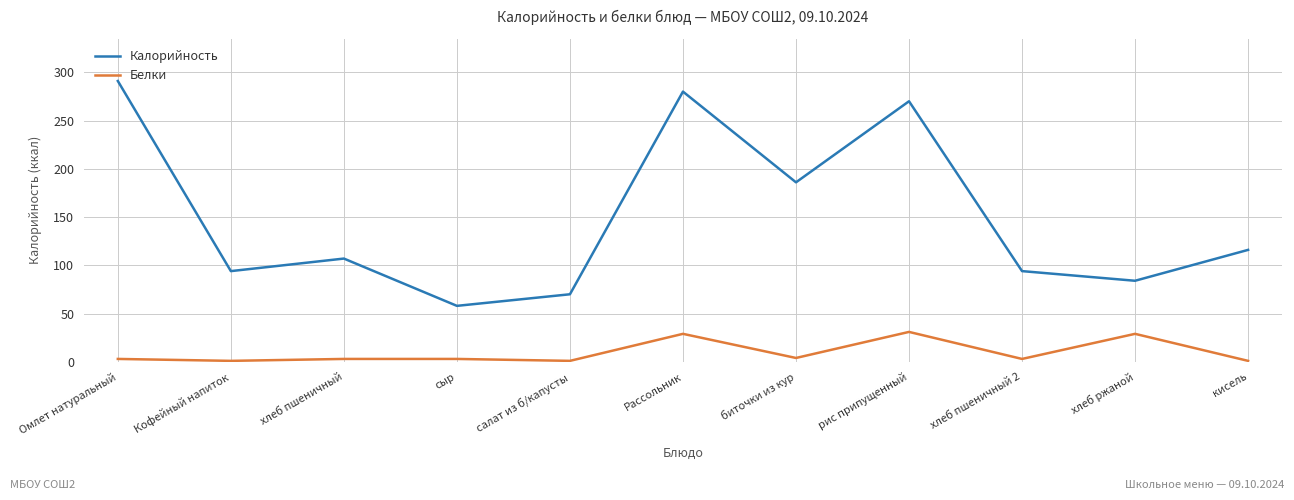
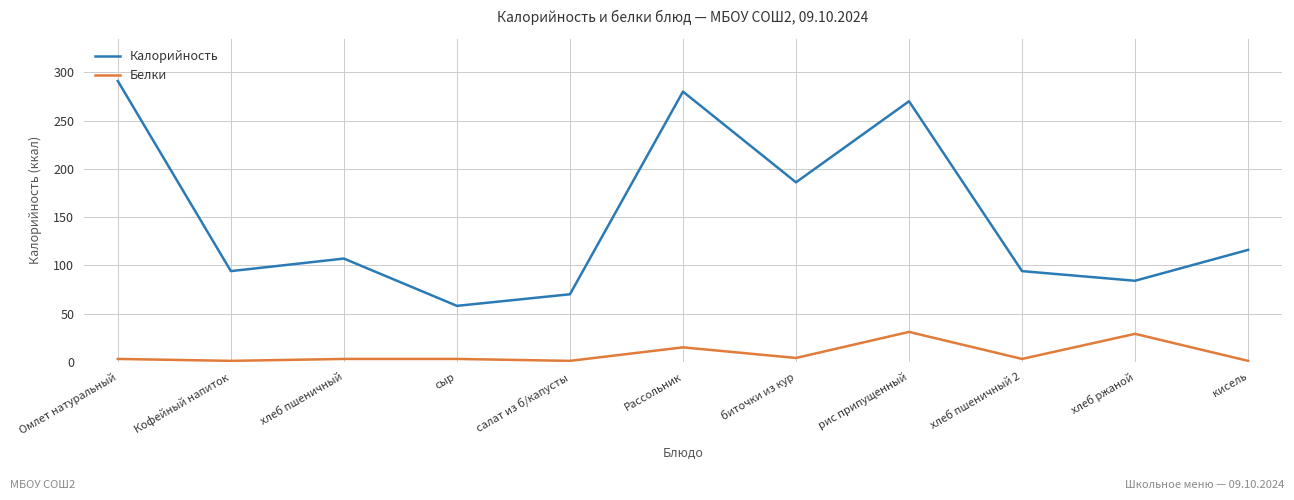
Белки, Рассольник: 30 -> 20
